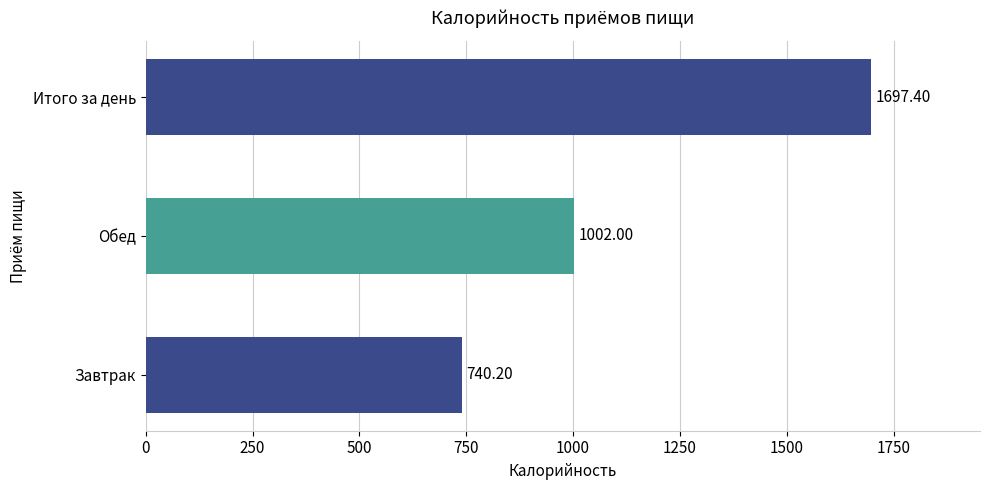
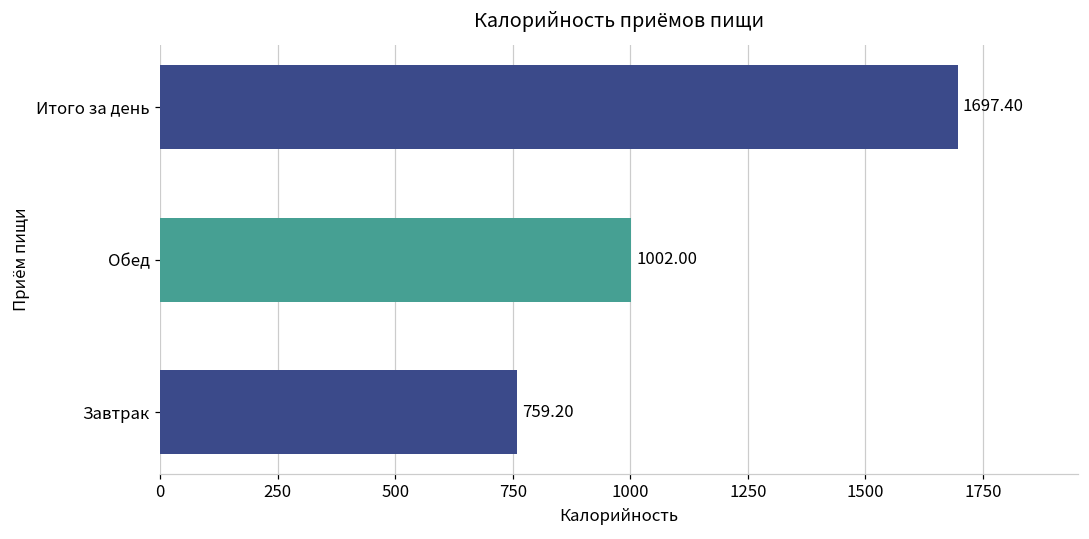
Завтрак: 740.20 -> 759.20
